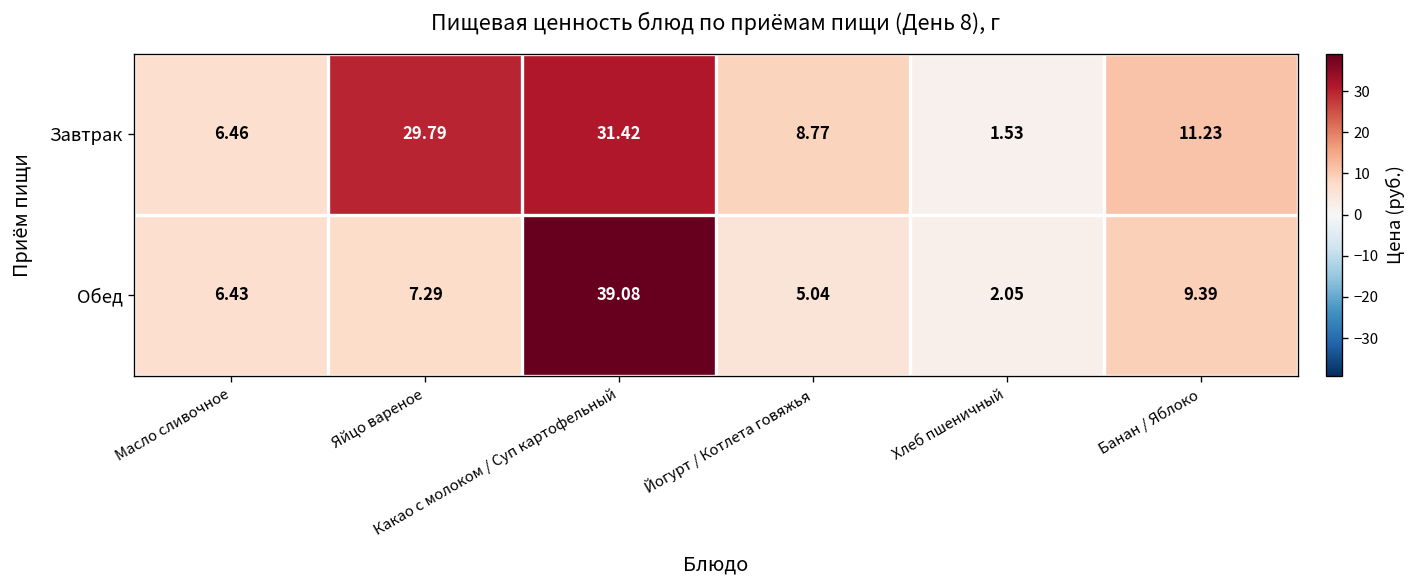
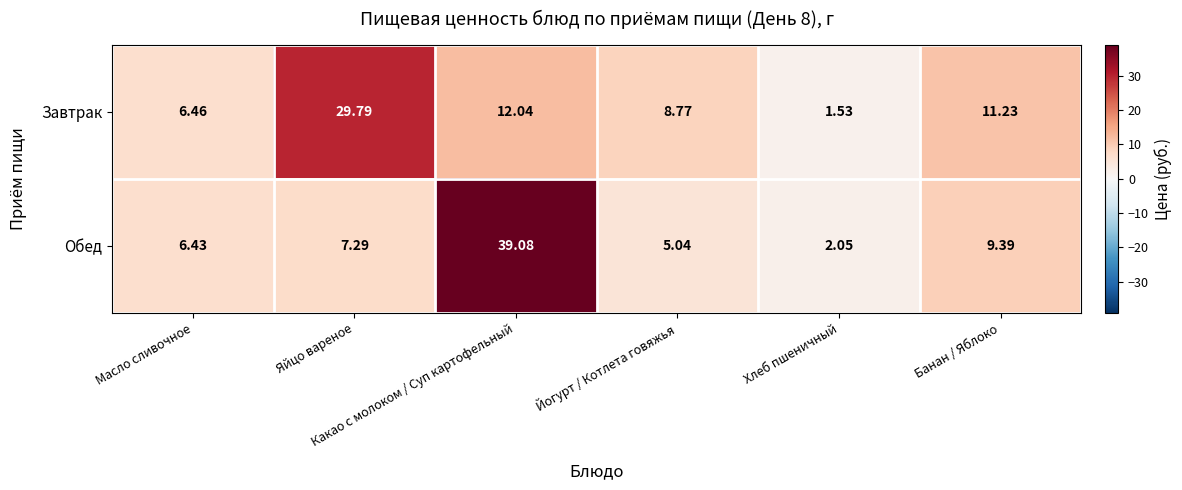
Завтрак, Какао с молоком / Суп картофельный: 31.42 -> 12.04
